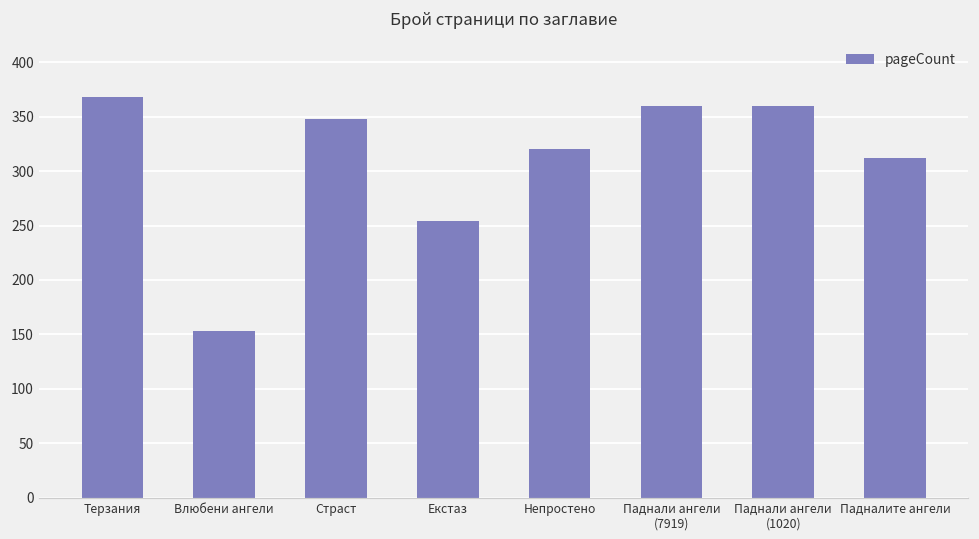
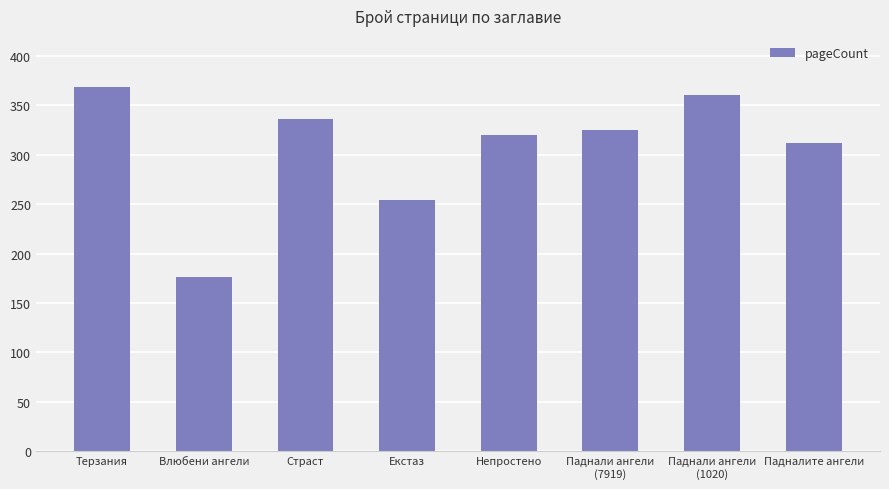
Влюбени ангели: 150 -> 180
Страст: 350 -> 340
Паднали ангели (7919): 360 -> 330
